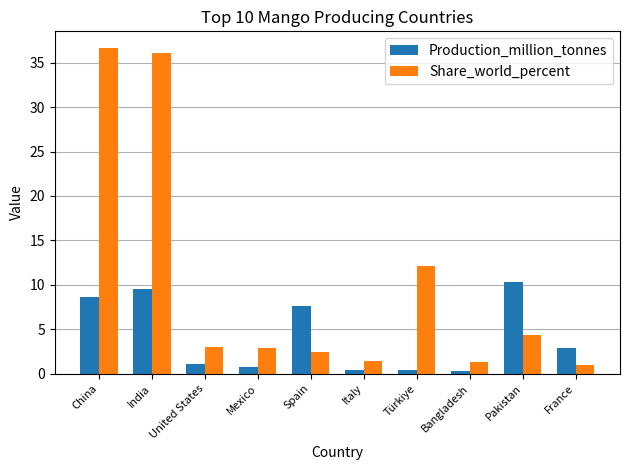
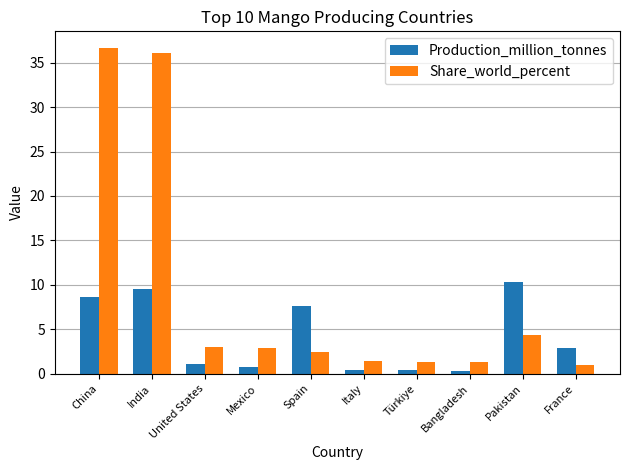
Share_world_percent, Türkiye: 12 -> 1
